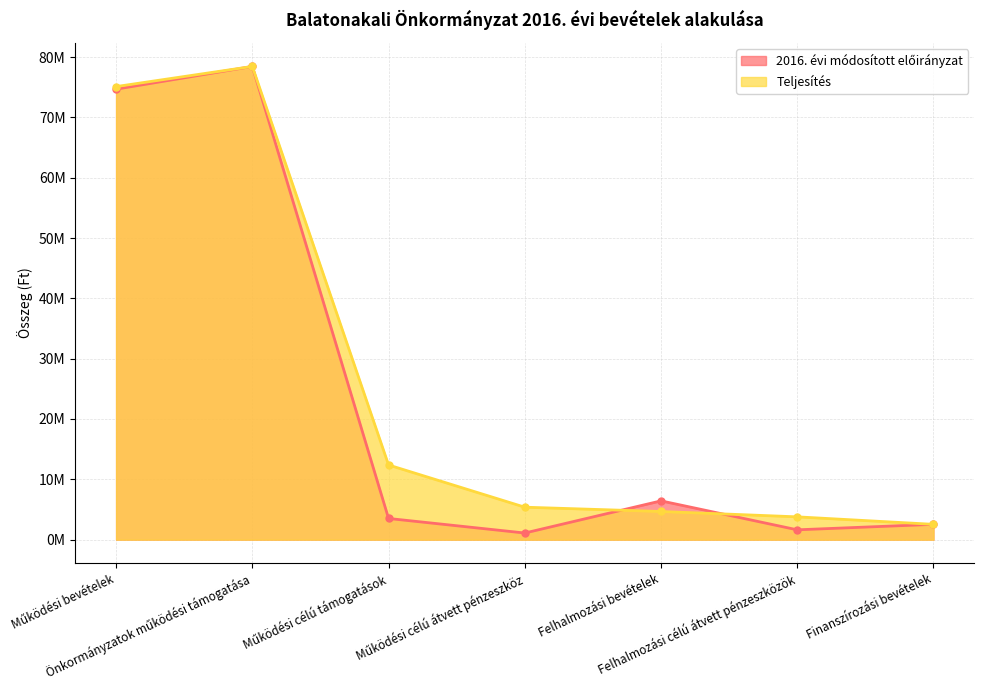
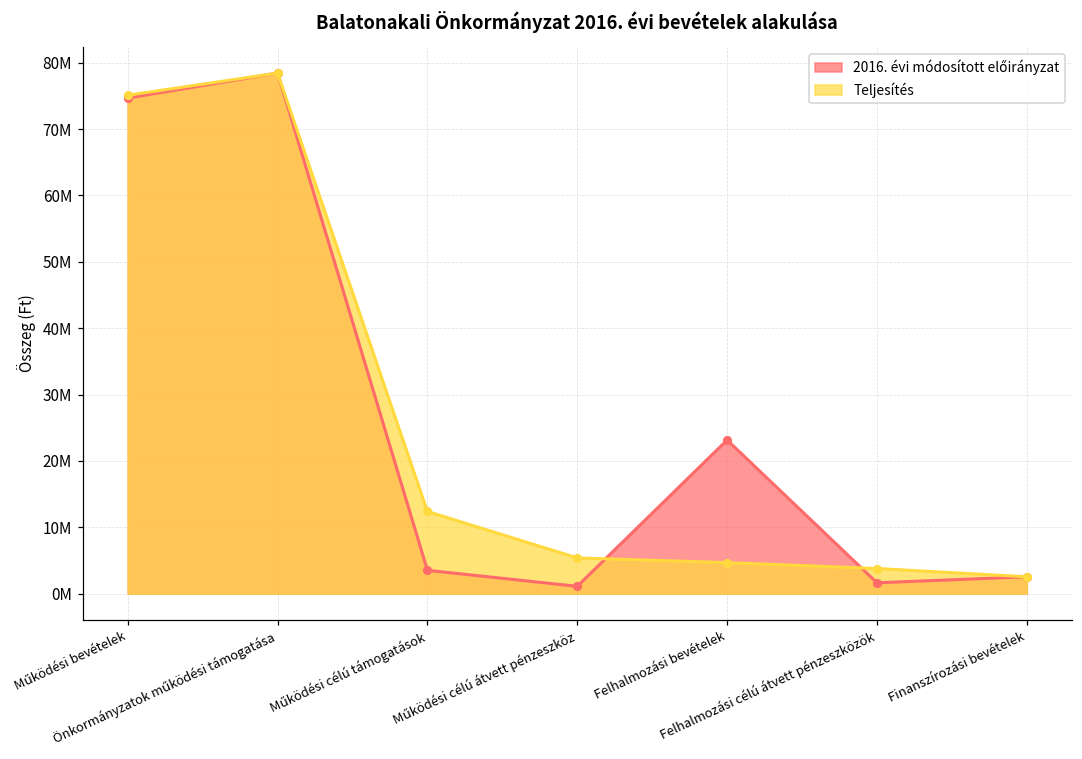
2016. évi módosított előirányzat, Felhalmozási bevételek: 6000000 -> 23000000
